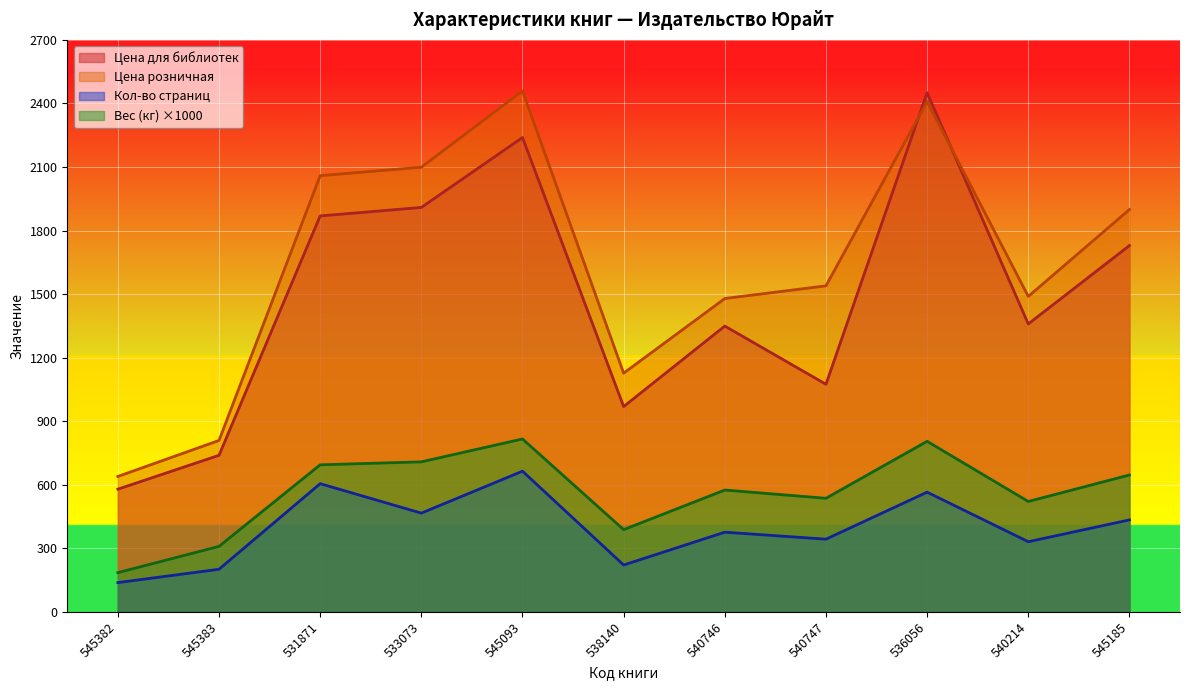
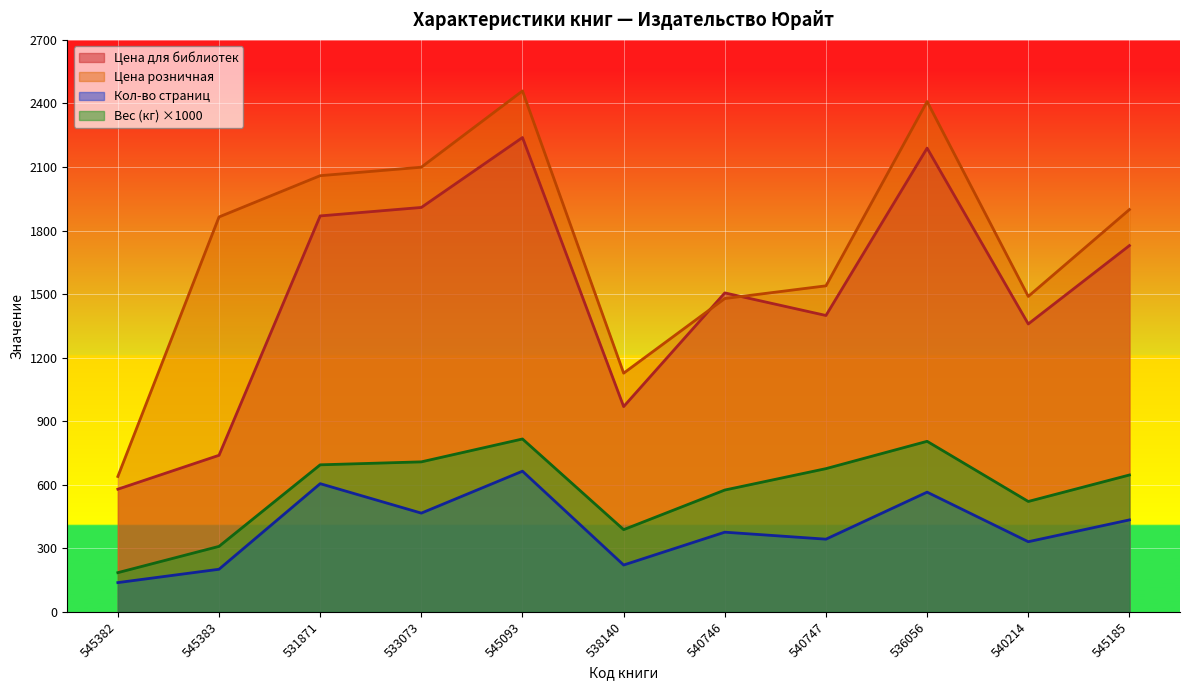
Цена розничная, 545383: 810 -> 1860
Цена для библиотек, 540746: 1350 -> 1510
Цена для библиотек, 540747: 1070 -> 1400
Вес (кг) ×1000, 540747: 540 -> 680
Цена для библиотек, 536056: 2450 -> 2190
